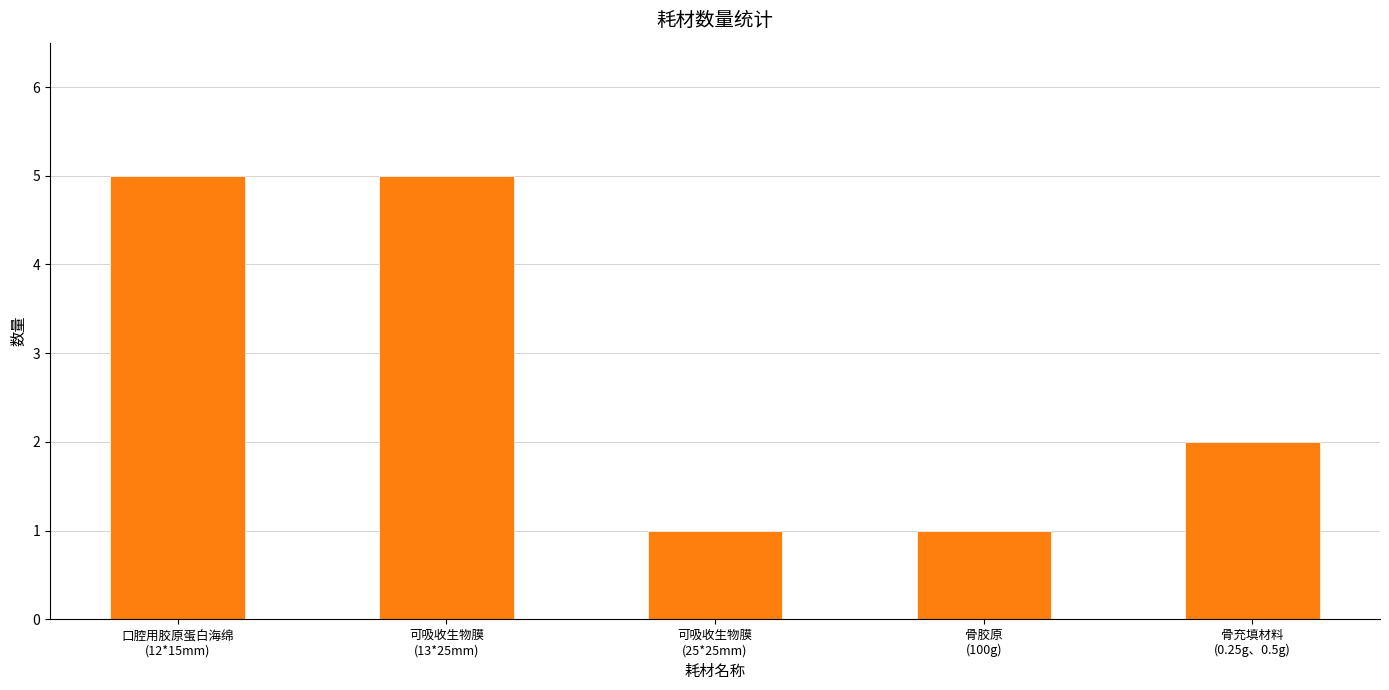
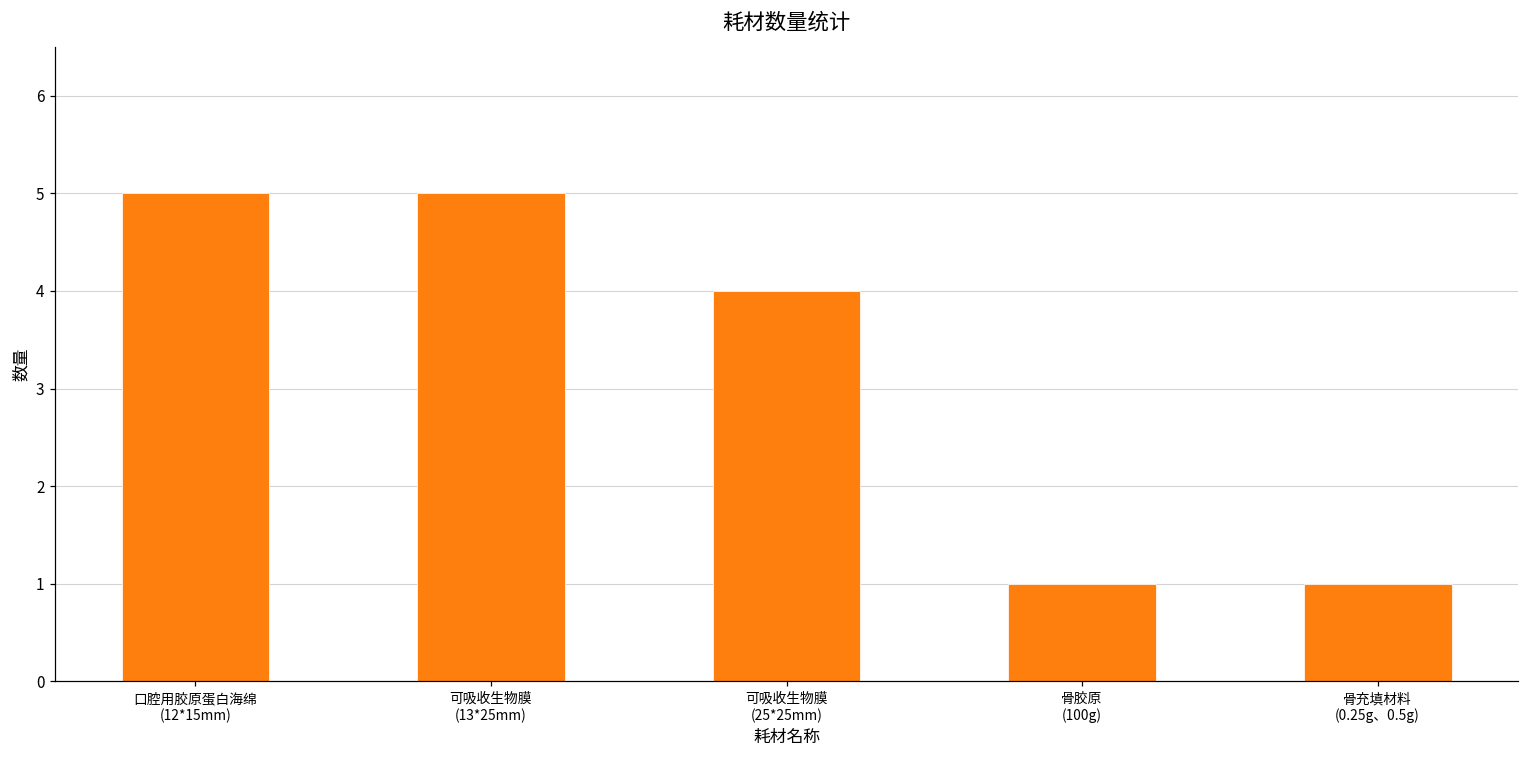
可吸收生物膜 (25*25mm): 1 -> 4
骨充填材料 (0.25g、0.5g): 2 -> 1
